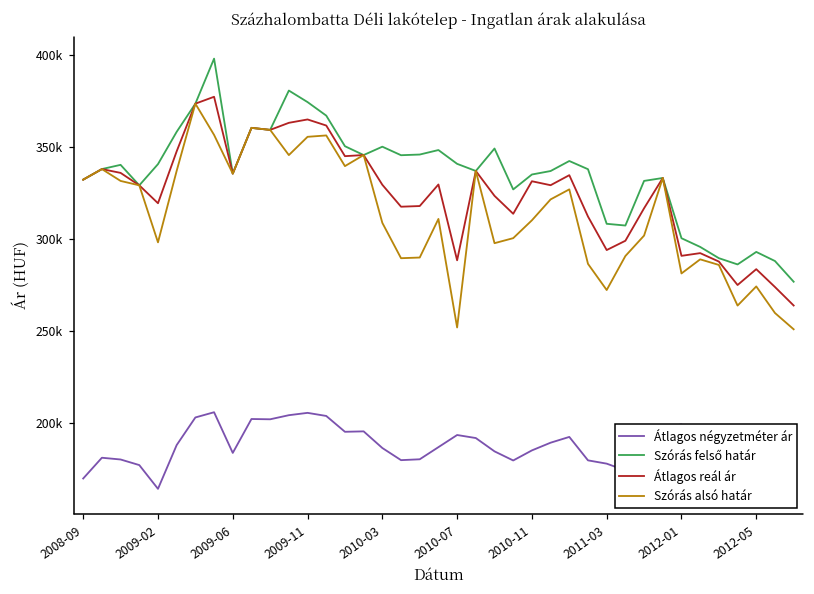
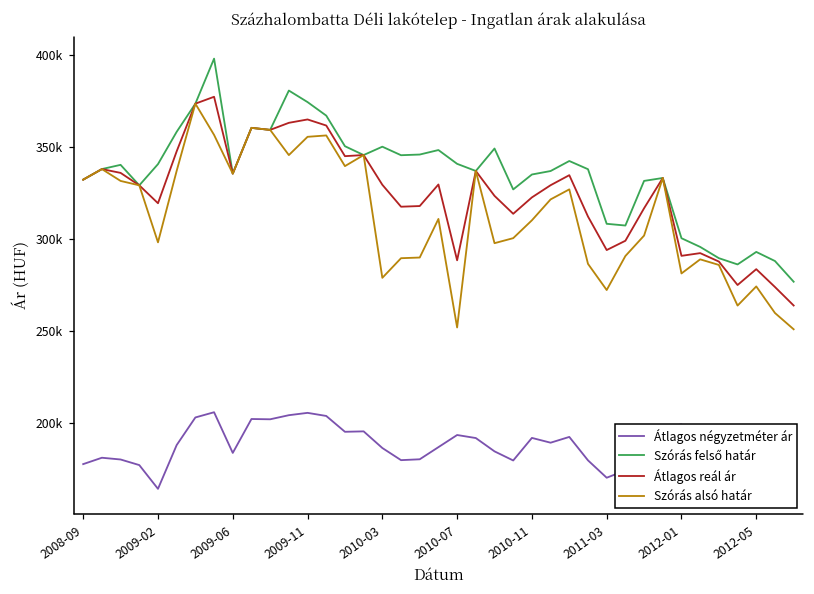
Átlagos négyzetméter ár, 2008-09: 170000 -> 178000
Szórás alsó határ, 2010-03: 309000 -> 279000
Átlagos négyzetméter ár, 2010-11: 185000 -> 192000
Átlagos reál ár, 2010-11: 331000 -> 323000
Átlagos négyzetméter ár, 2011-03: 178000 -> 171000
